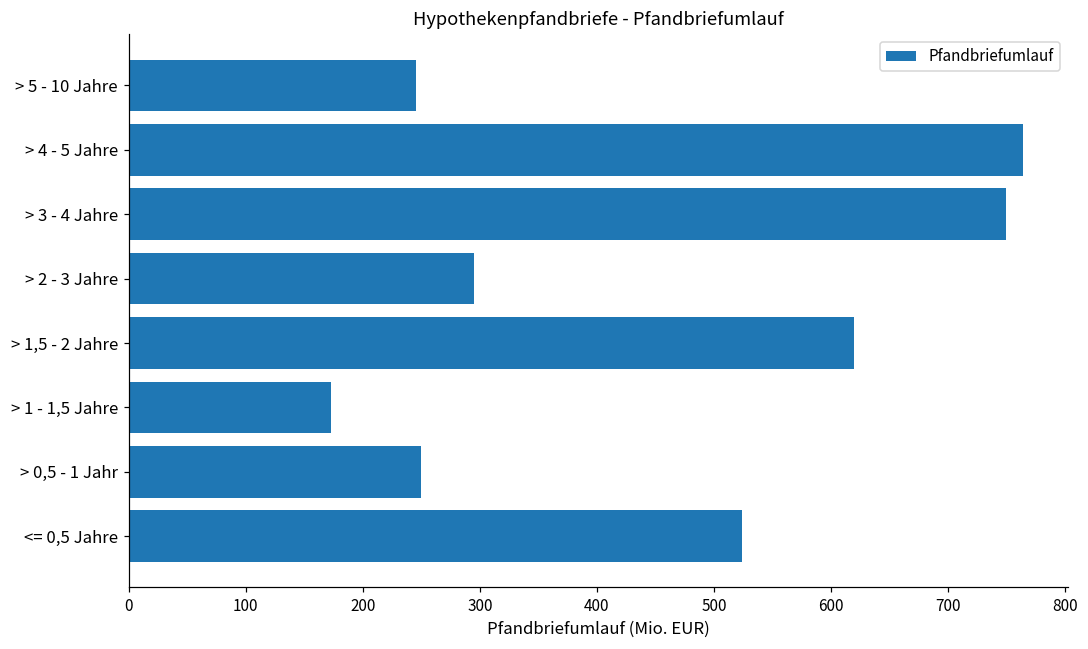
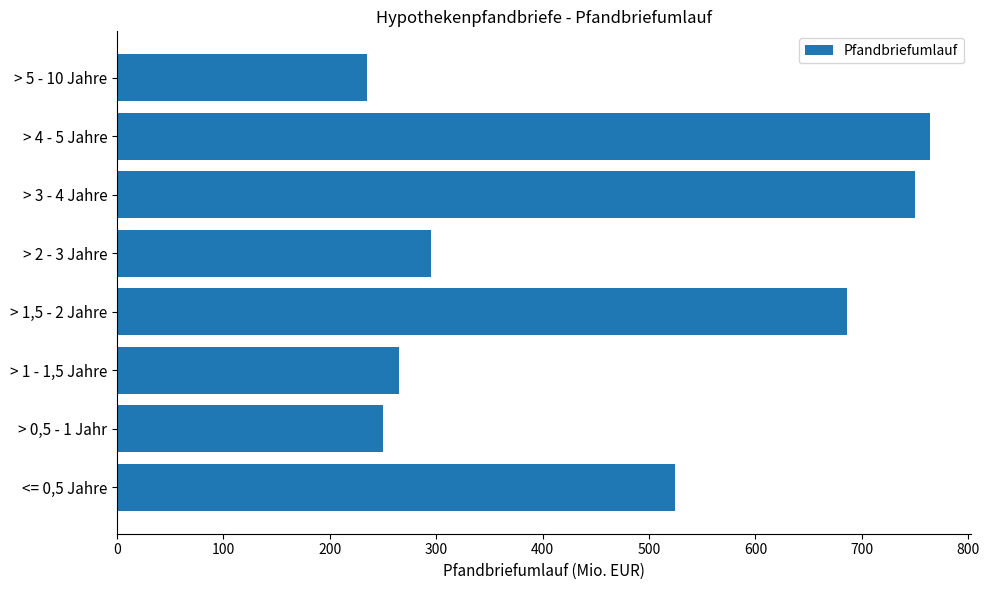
> 5 - 10 Jahre: 245 -> 235
> 1,5 - 2 Jahre: 620 -> 686
> 1 - 1,5 Jahre: 173 -> 265
